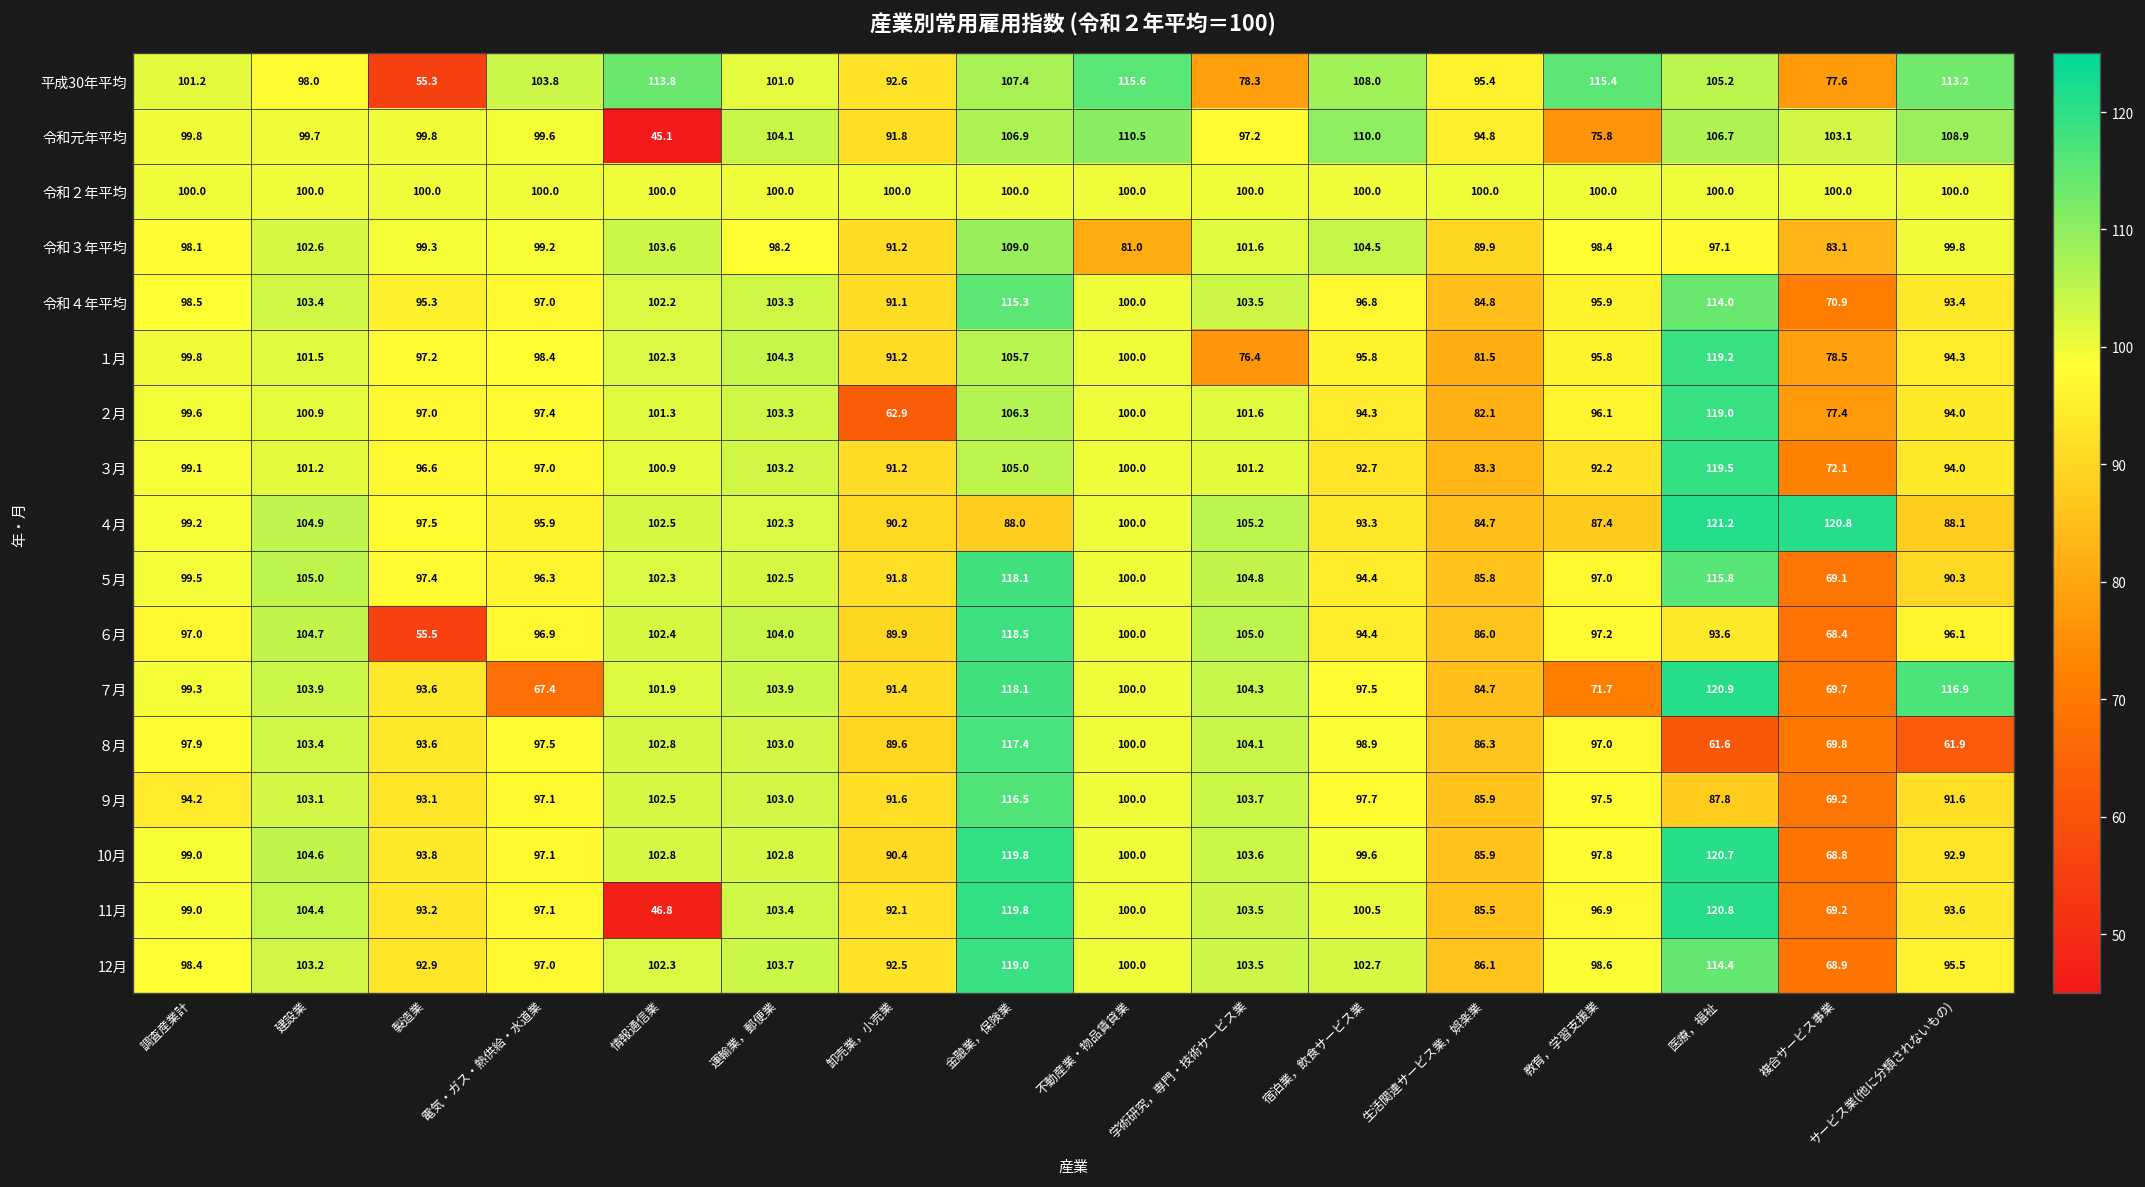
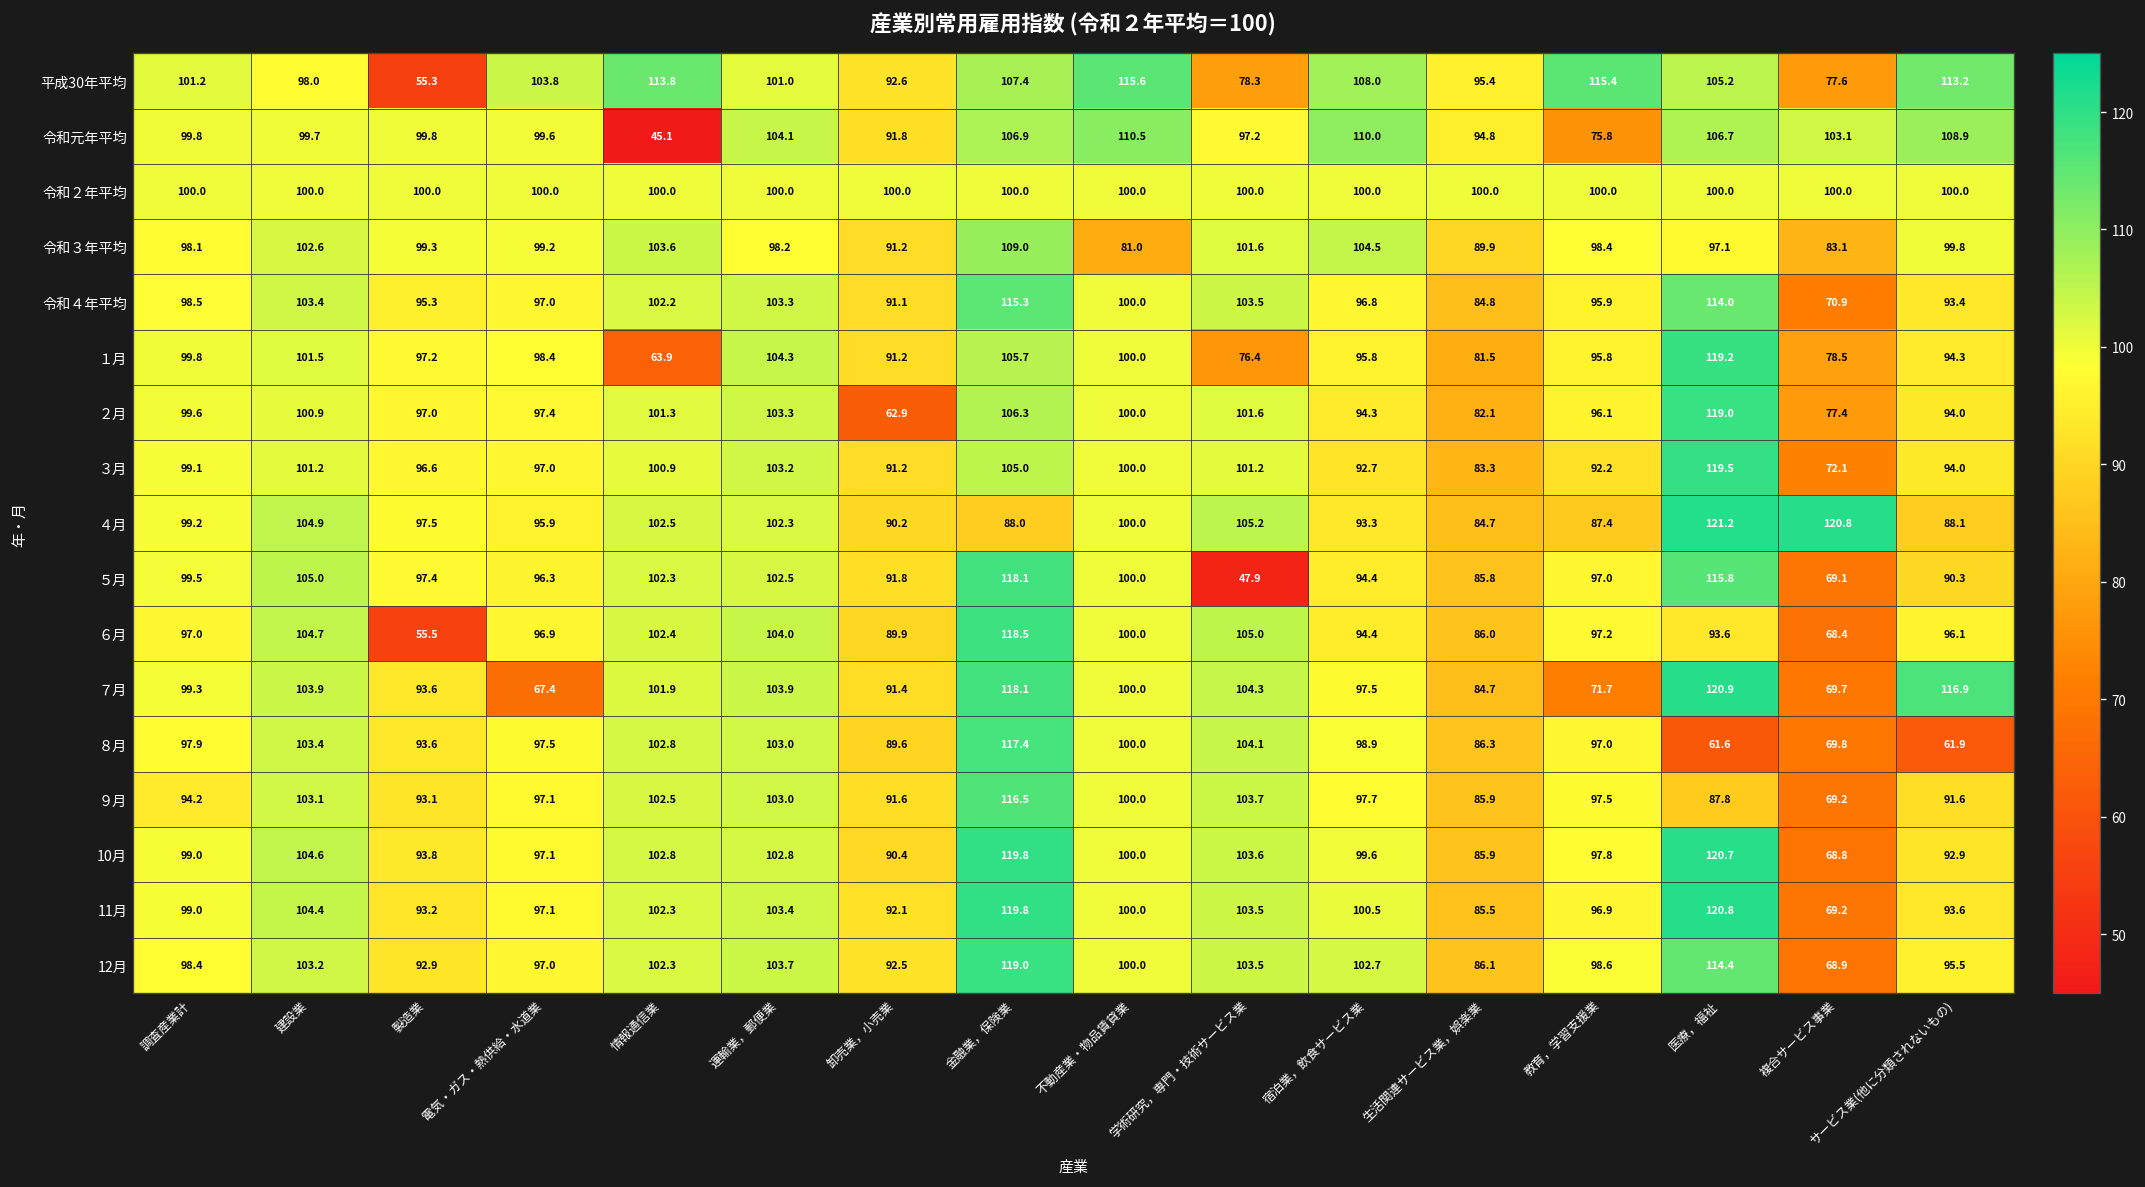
１月, 情報通信業: 102.3 -> 63.9
５月, 学術研究，専門・技術サービス業: 104.8 -> 47.9
11月, 情報通信業: 46.8 -> 102.3
